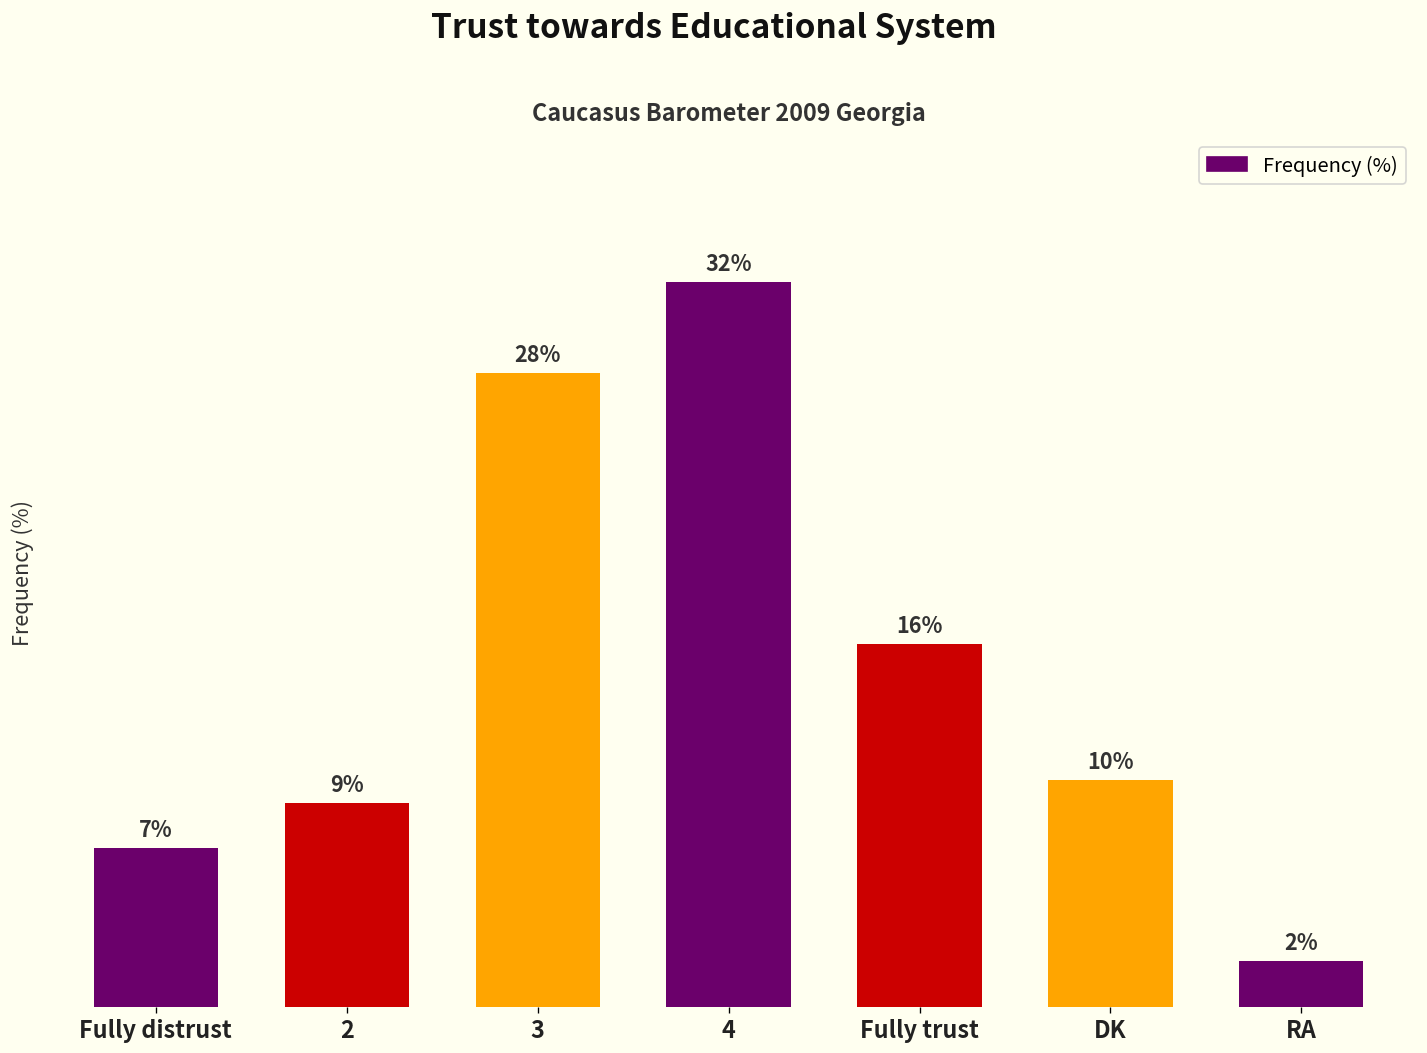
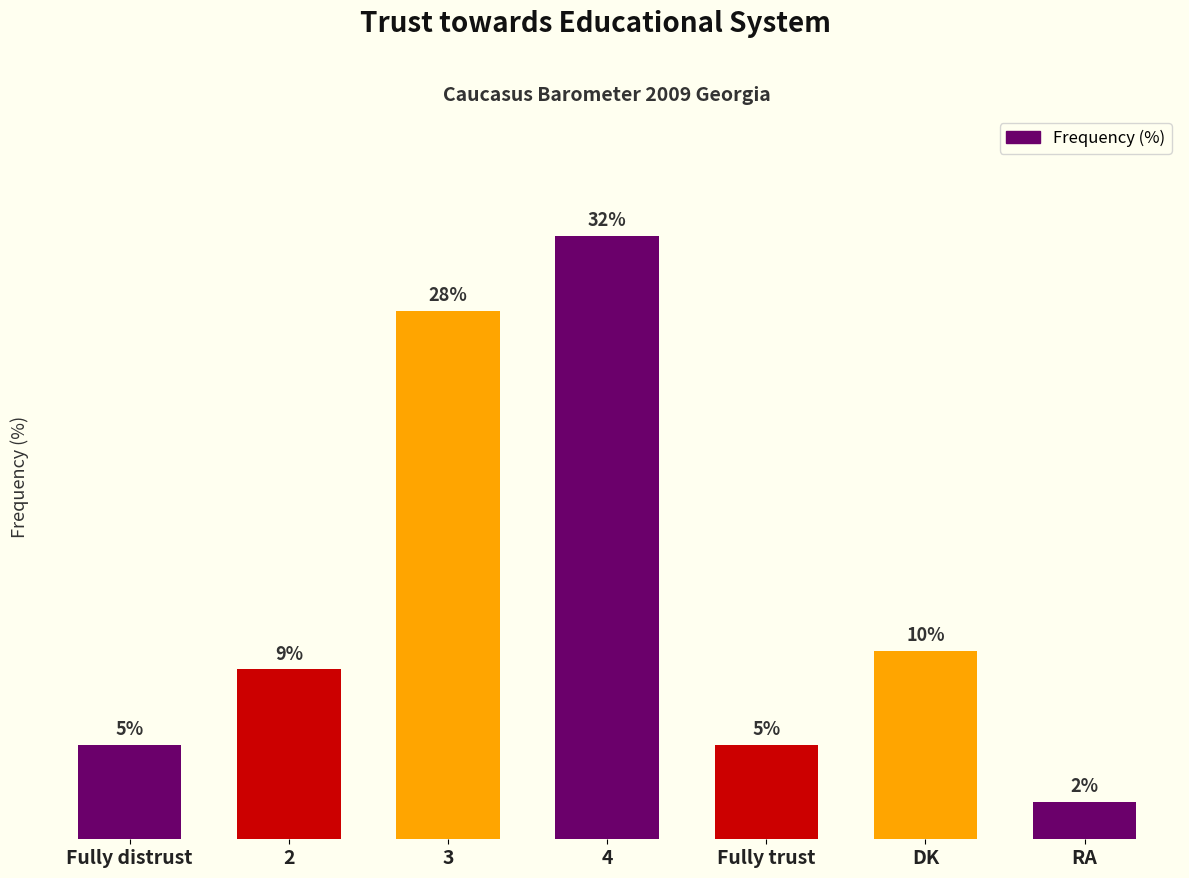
Fully distrust: 7% -> 5%
Fully trust: 16% -> 5%
